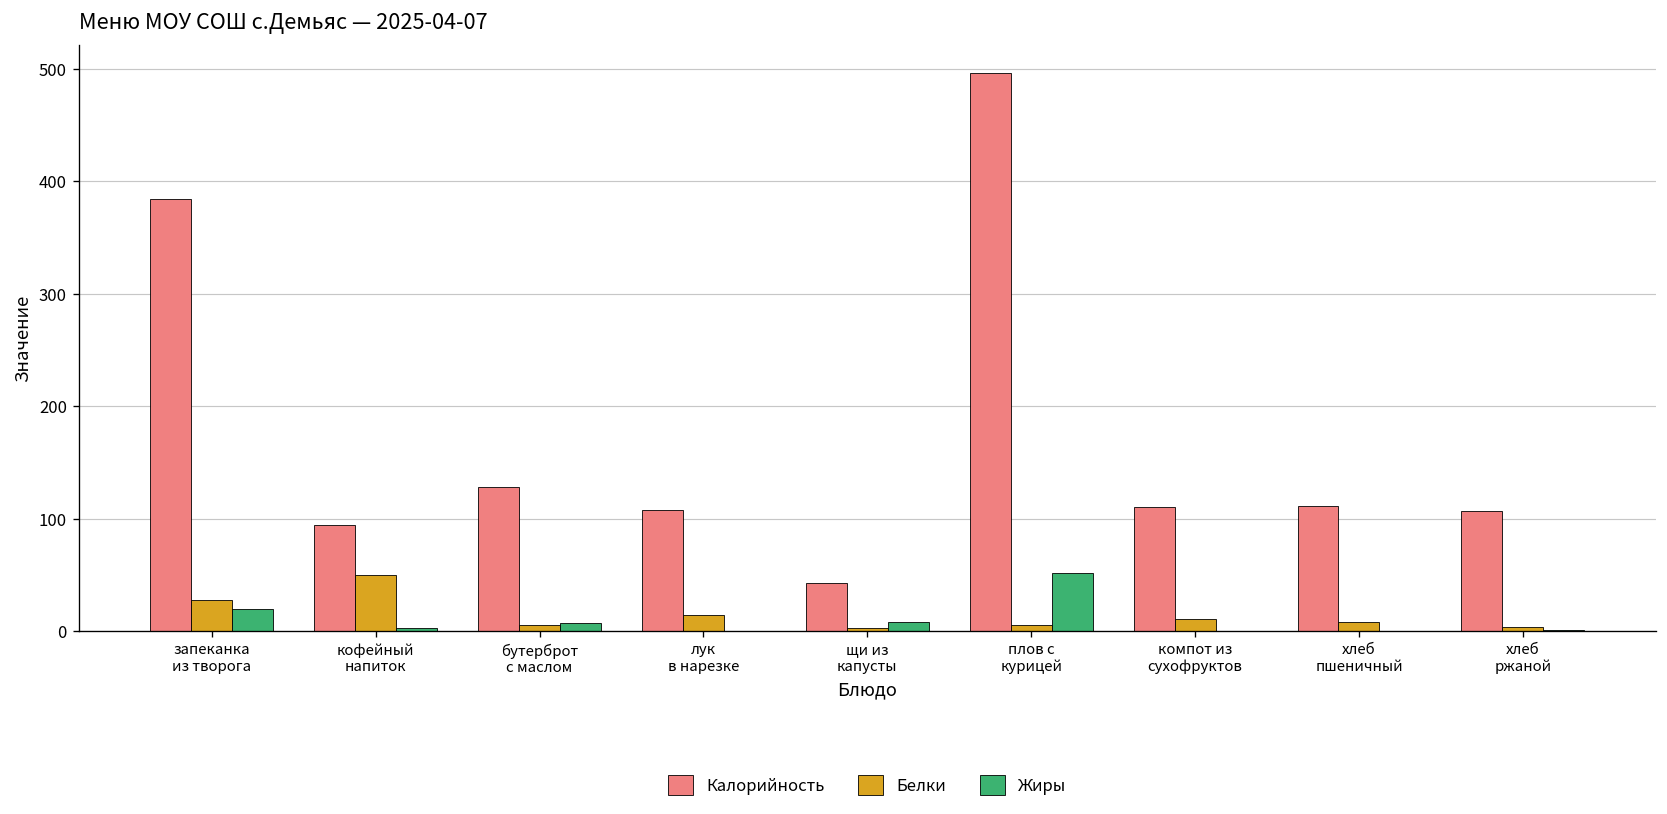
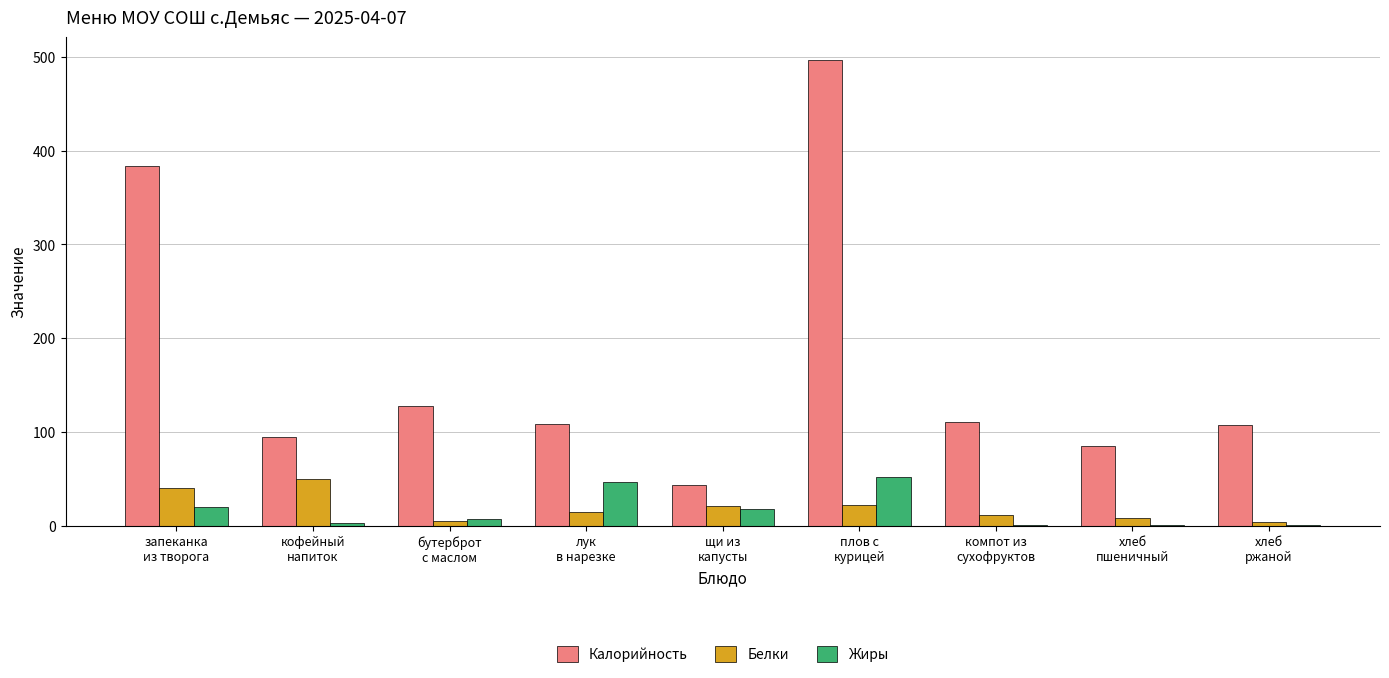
Белки, запеканка из творога: 30 -> 40
Жиры, лук в нарезке: 0 -> 50
Белки, щи из капусты: 0 -> 20
Жиры, щи из капусты: 10 -> 20
Белки, плов с курицей: 10 -> 20
Калорийность, хлеб пшеничный: 110 -> 80
